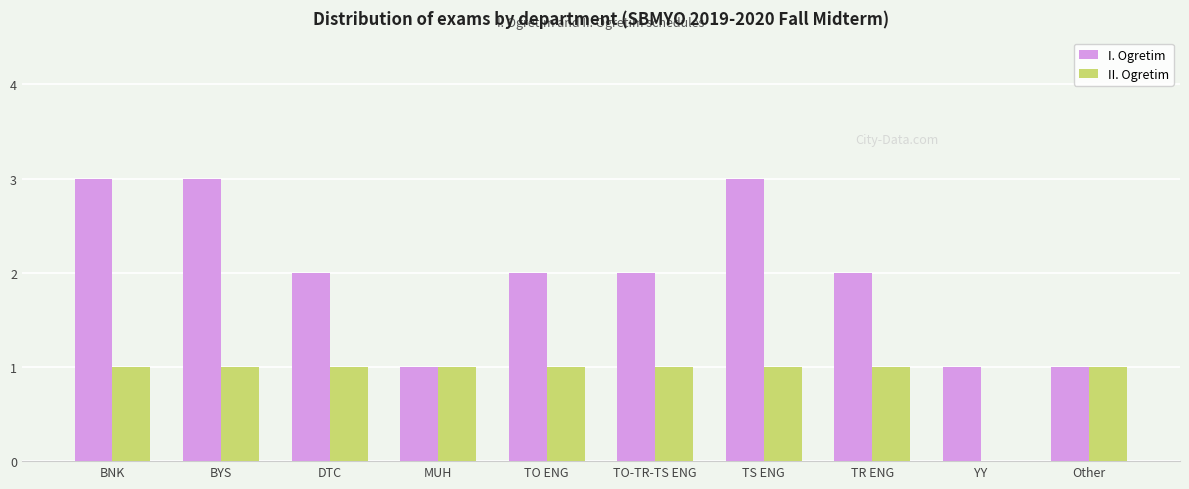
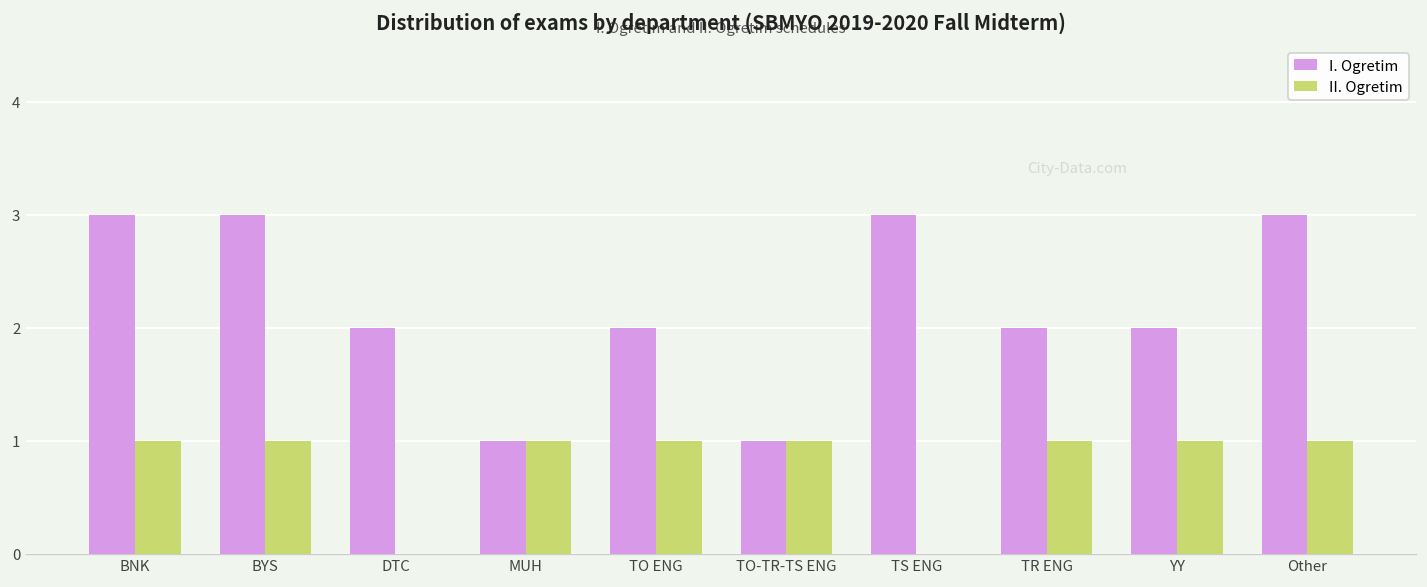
II. Ogretim, DTC: 1 -> 0
I. Ogretim, TO-TR-TS ENG: 2 -> 1
II. Ogretim, TS ENG: 1 -> 0
I. Ogretim, YY: 1 -> 2
II. Ogretim, YY: 0 -> 1
I. Ogretim, Other: 1 -> 3
